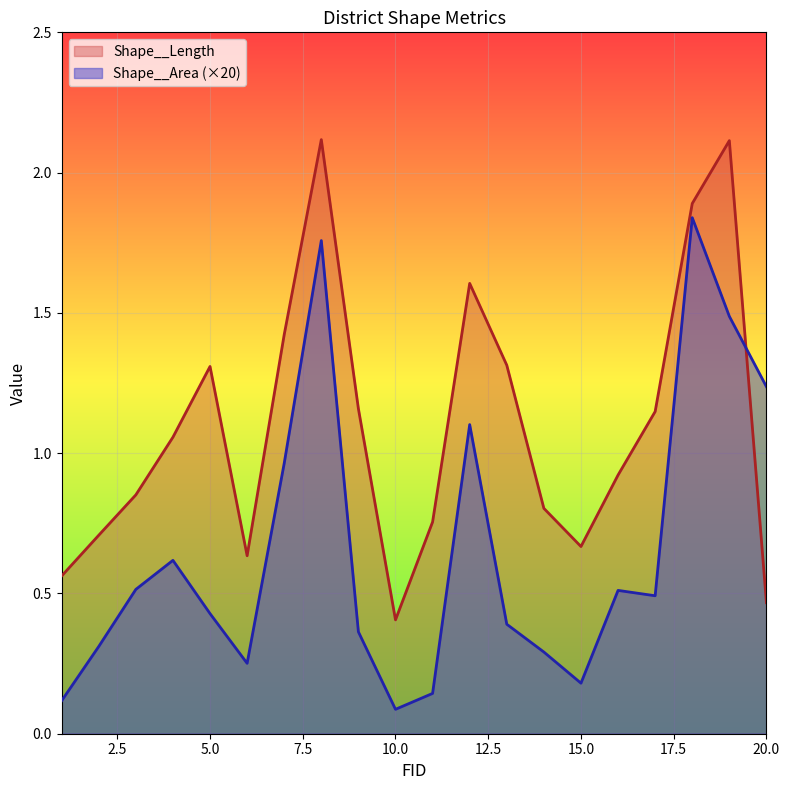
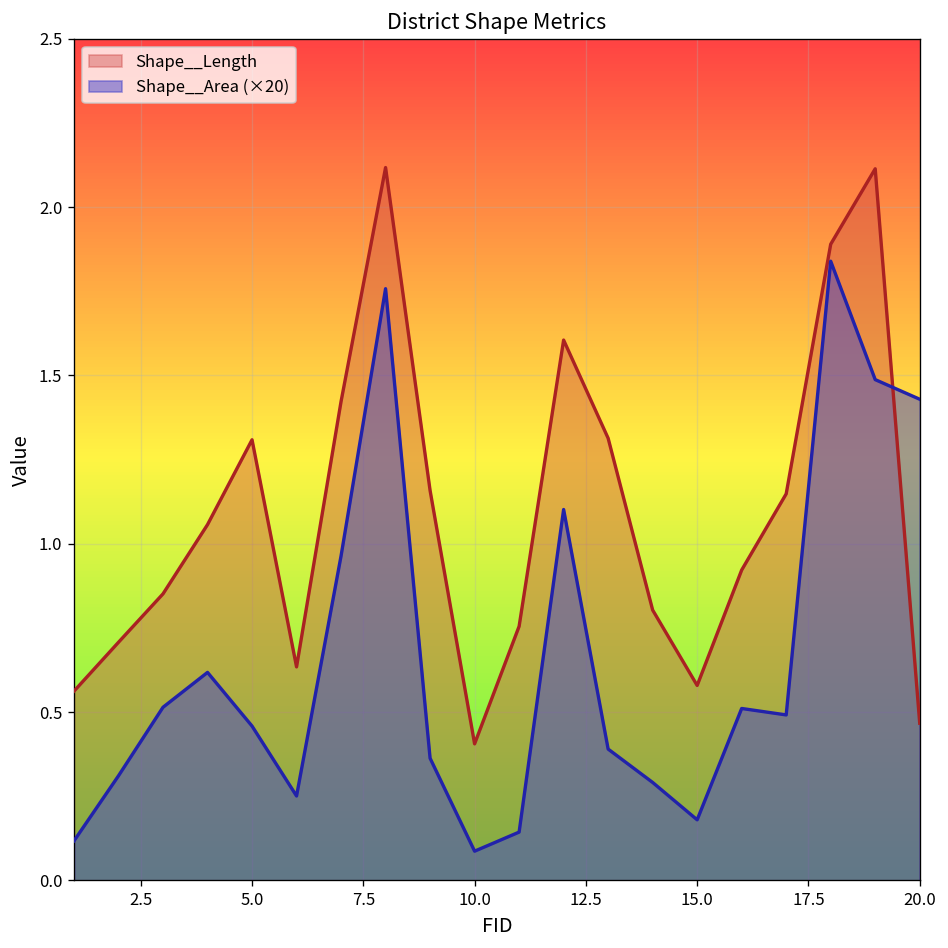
Shape__Area (×20), 5.0: 0.43 -> 0.46
Shape__Length, 15.0: 0.67 -> 0.58
Shape__Area (×20), 20.0: 1.24 -> 1.43
